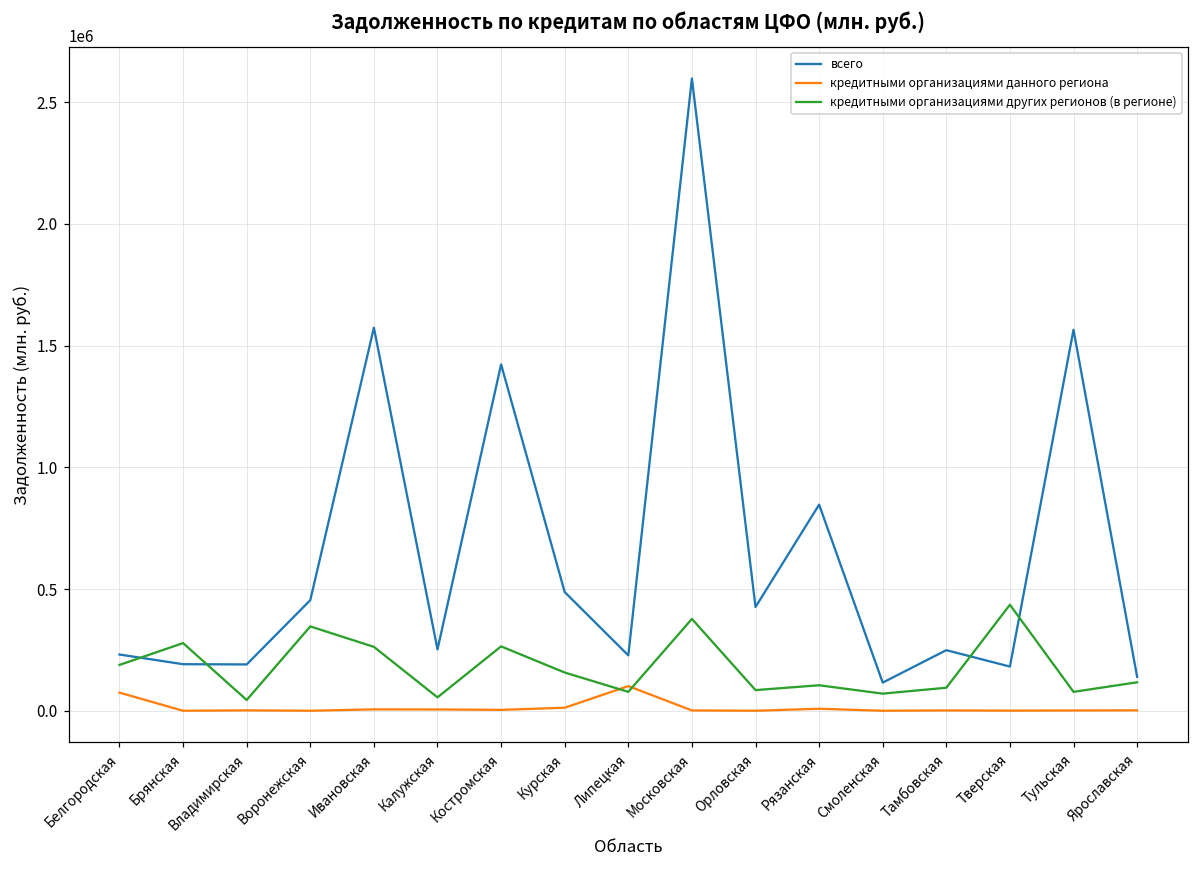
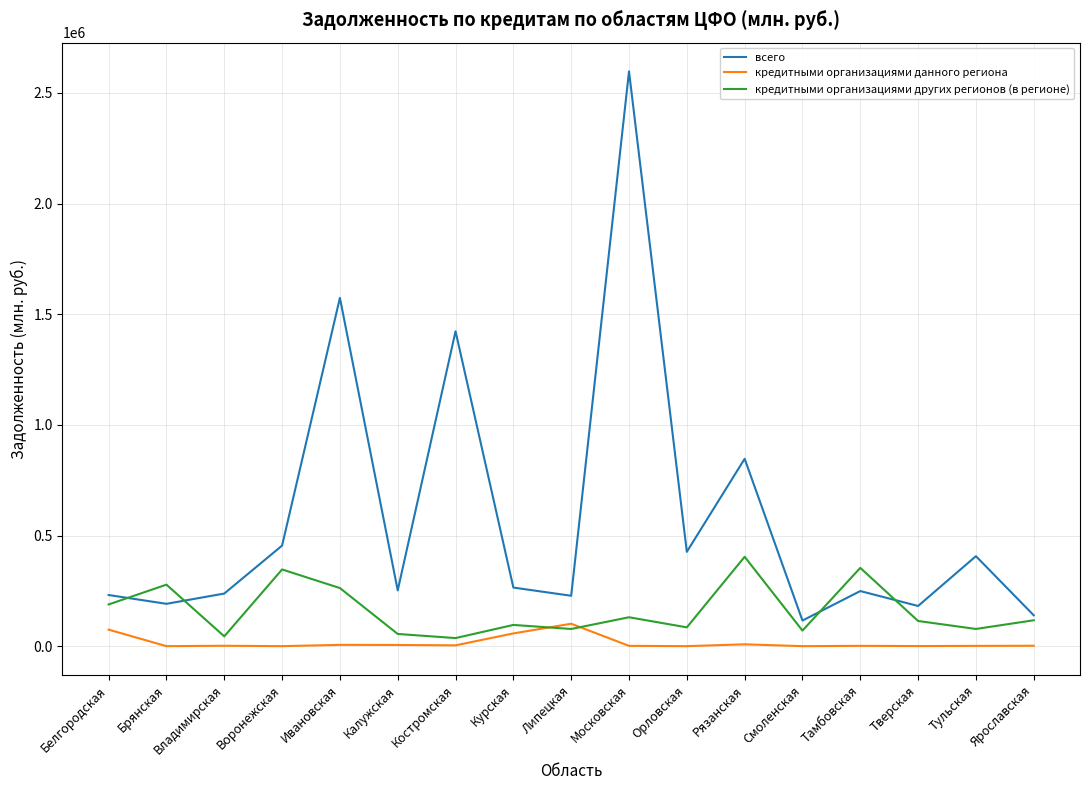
всего, Владимирская: 190000 -> 240000
кредитными организациями других регионов (в регионе), Костромская: 260000 -> 40000
всего, Курская: 490000 -> 260000
кредитными организациями данного региона, Курская: 10000 -> 60000
кредитными организациями других регионов (в регионе), Курская: 160000 -> 100000
кредитными организациями других регионов (в регионе), Московская: 380000 -> 130000
кредитными организациями других регионов (в регионе), Рязанская: 100000 -> 400000
кредитными организациями других регионов (в регионе), Тамбовская: 90000 -> 350000
кредитными организациями других регионов (в регионе), Тверская: 440000 -> 110000
всего, Тульская: 1570000 -> 410000
